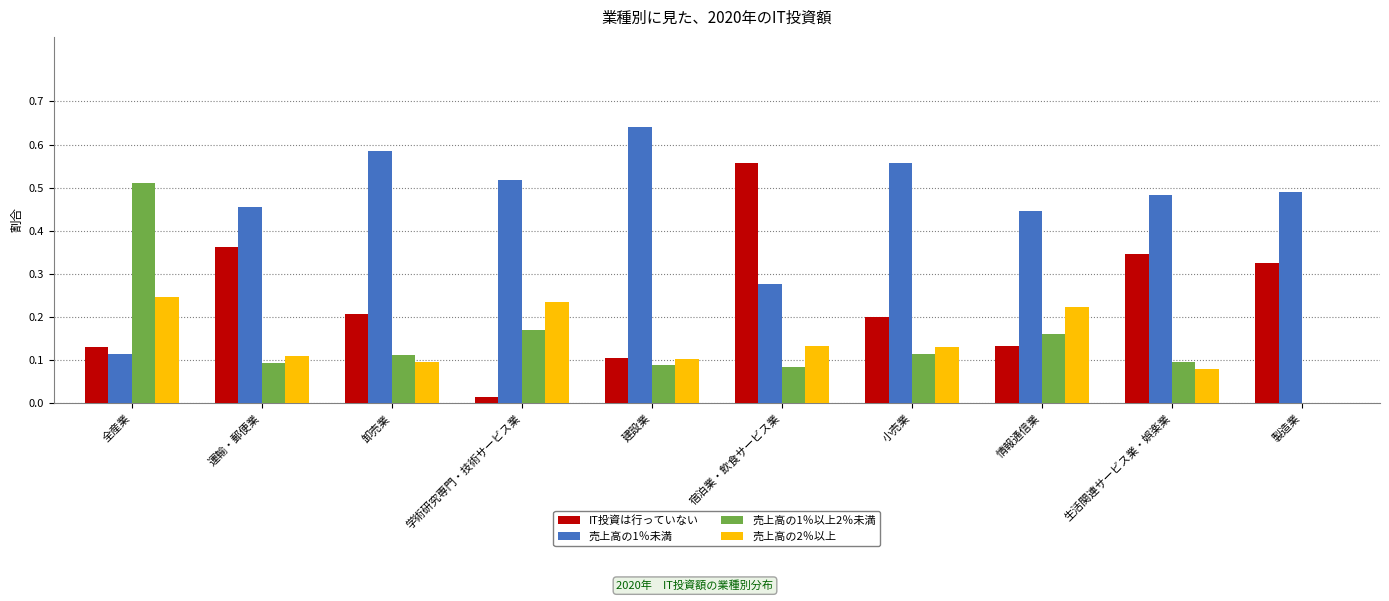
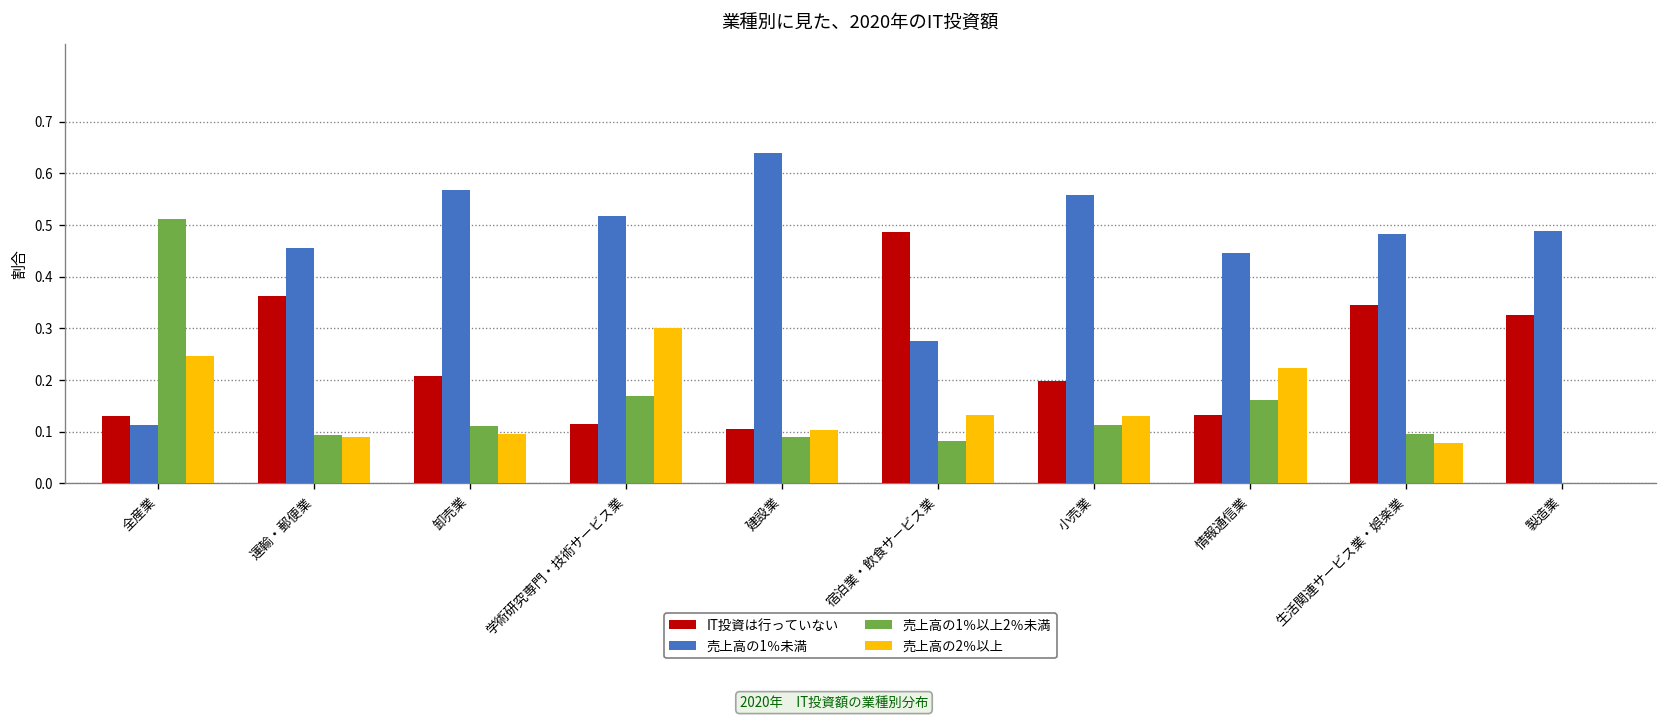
売上高の2％以上, 運輸・郵便業: 0.11 -> 0.09
売上高の1％未満, 卸売業: 0.59 -> 0.57
IT投資は行っていない, 学術研究専門・技術サービス業: 0.01 -> 0.12
売上高の2％以上, 学術研究専門・技術サービス業: 0.24 -> 0.30
IT投資は行っていない, 宿泊業・飲食サービス業: 0.56 -> 0.49
